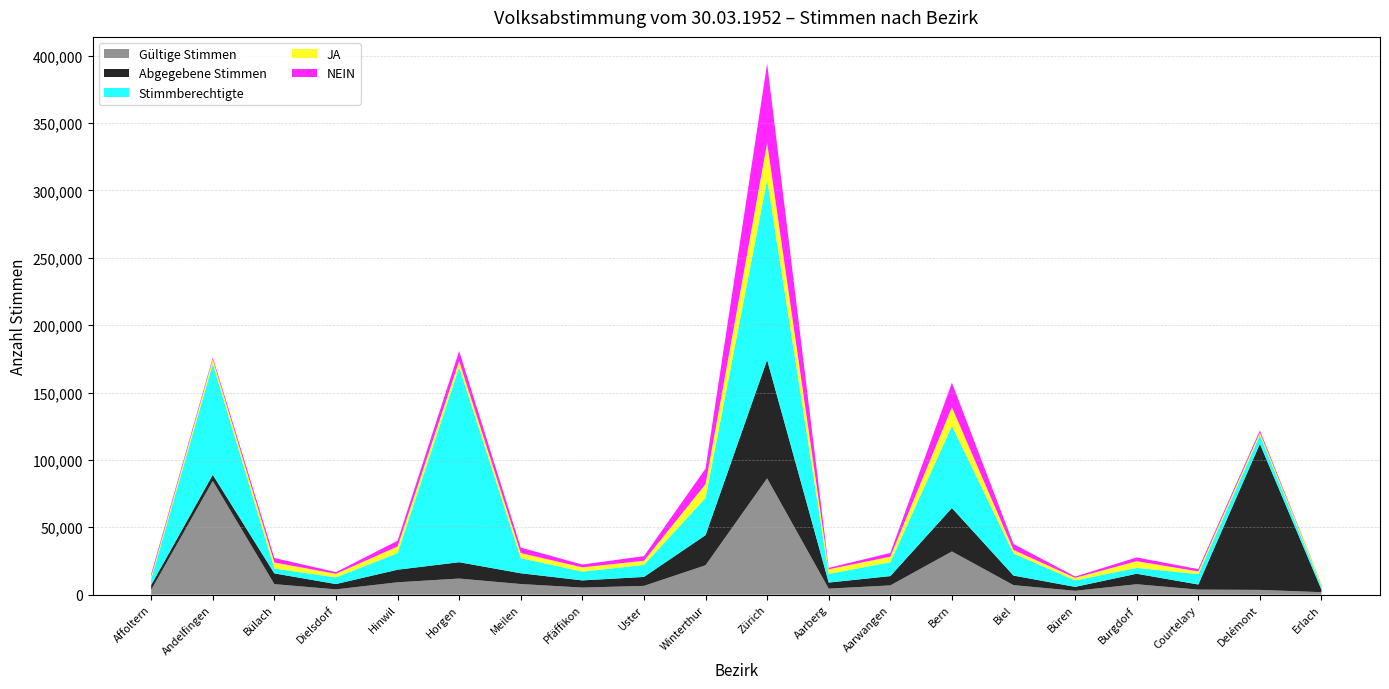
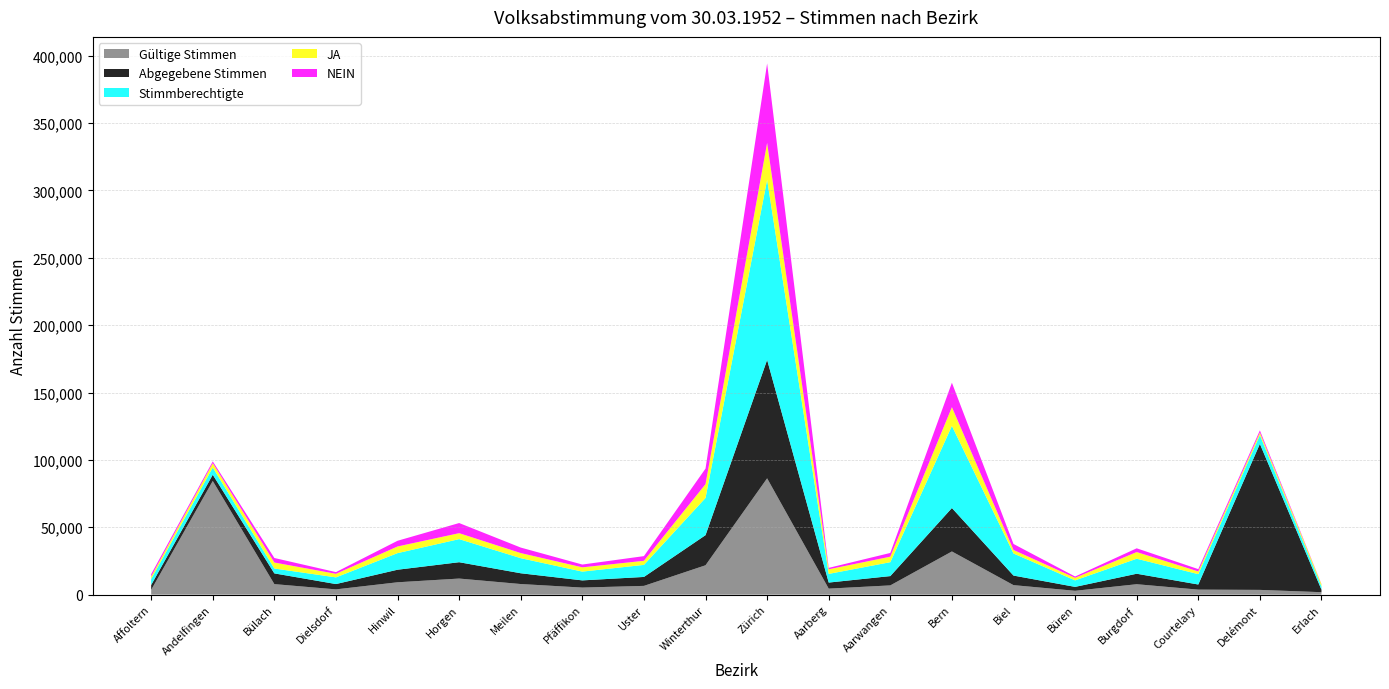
Stimmberechtigte, Andelfingen: 82,000 -> 5,000
Stimmberechtigte, Horgen: 145,000 -> 17,000
Stimmberechtigte, Burgdorf: 4,000 -> 11,000
